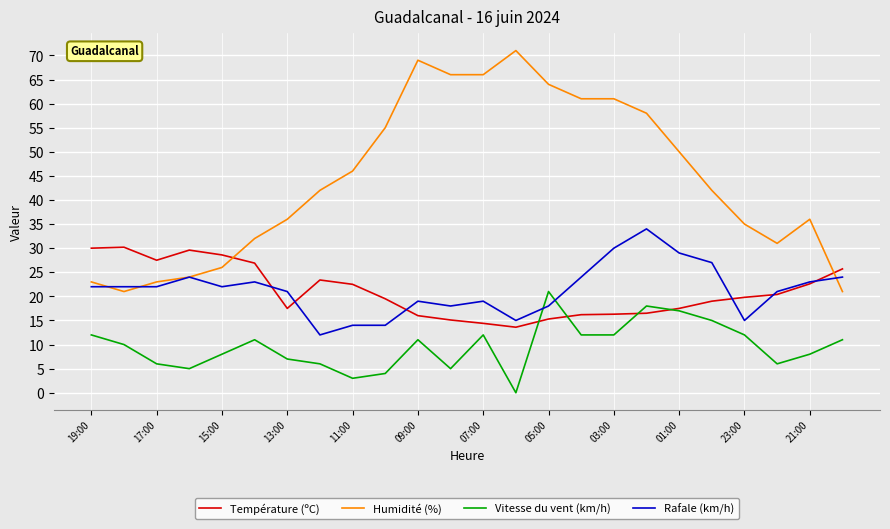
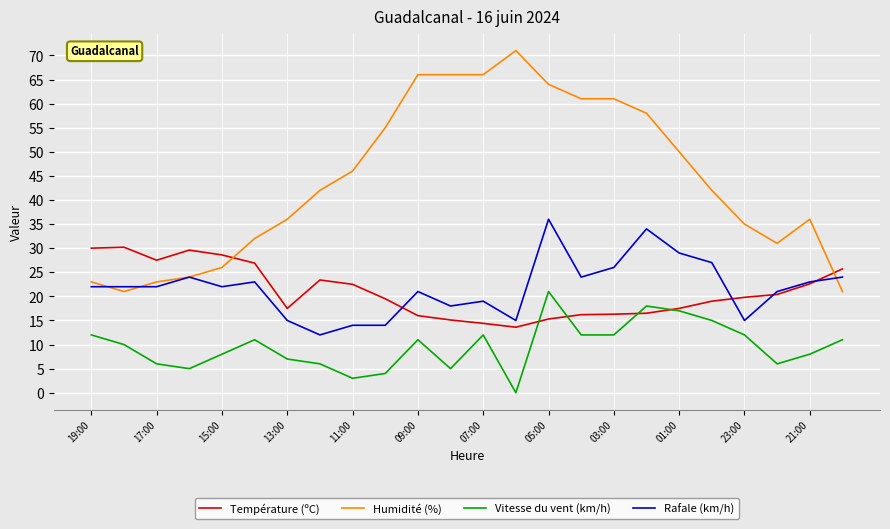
Rafale (km/h), 13:00: 21 -> 15
Humidité (%), 09:00: 69 -> 66
Rafale (km/h), 09:00: 19 -> 21
Rafale (km/h), 05:00: 18 -> 36
Rafale (km/h), 03:00: 30 -> 26
